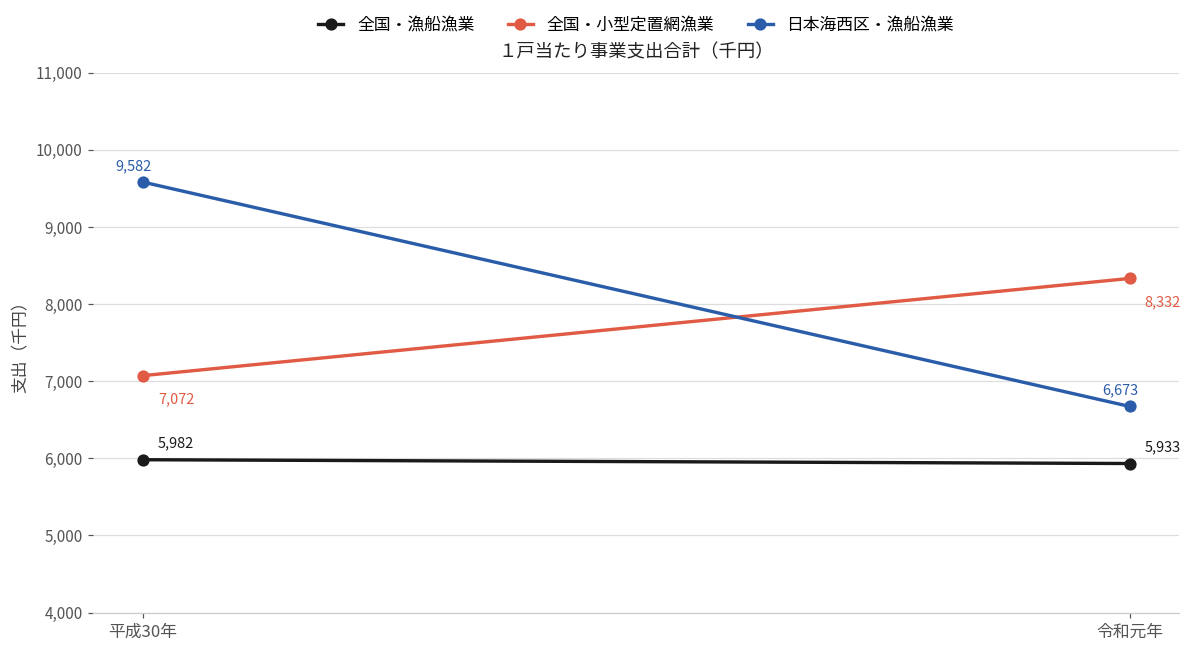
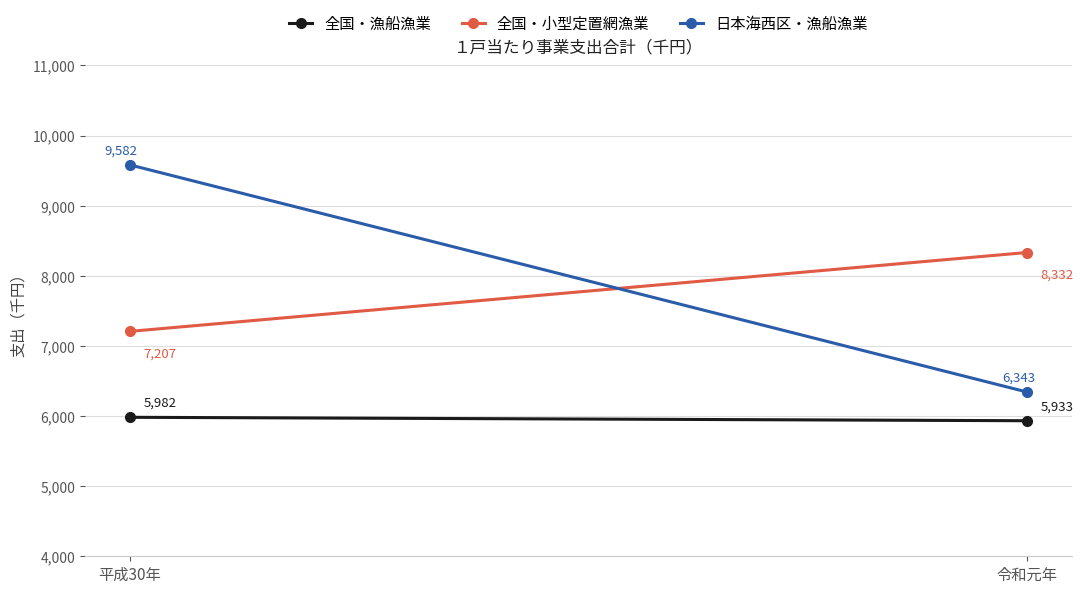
全国・小型定置網漁業, 平成30年: 7,072 -> 7,207
日本海西区・漁船漁業, 令和元年: 6,673 -> 6,343
